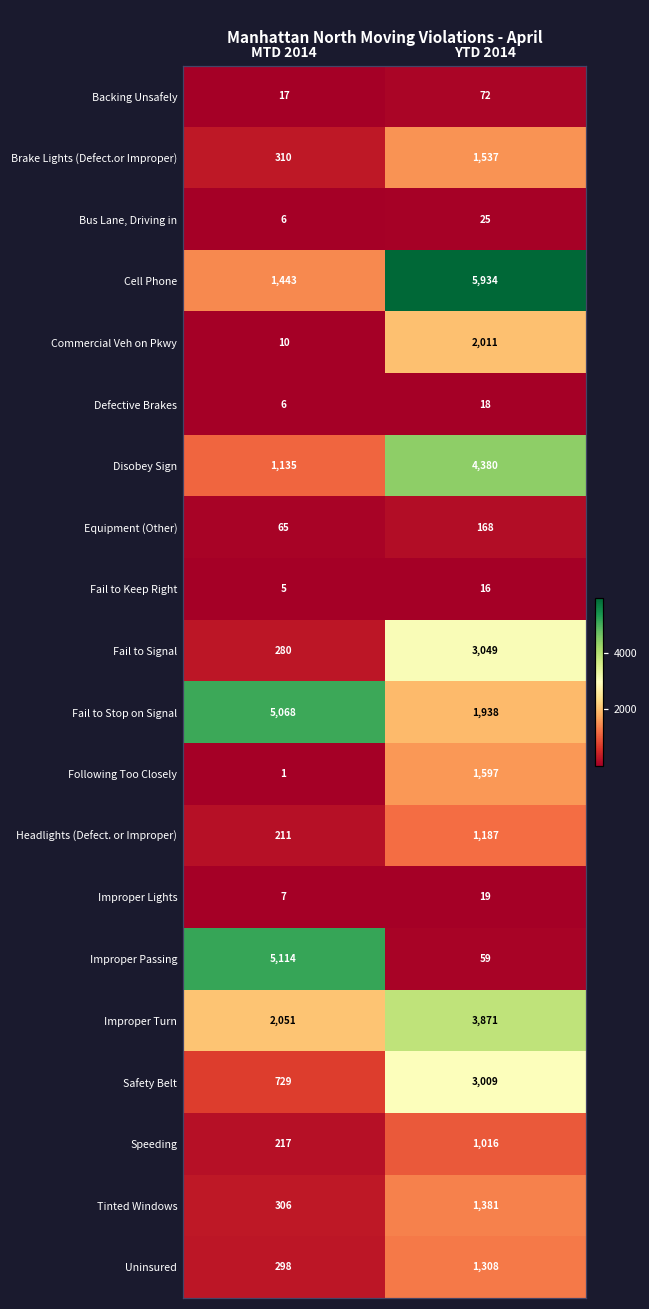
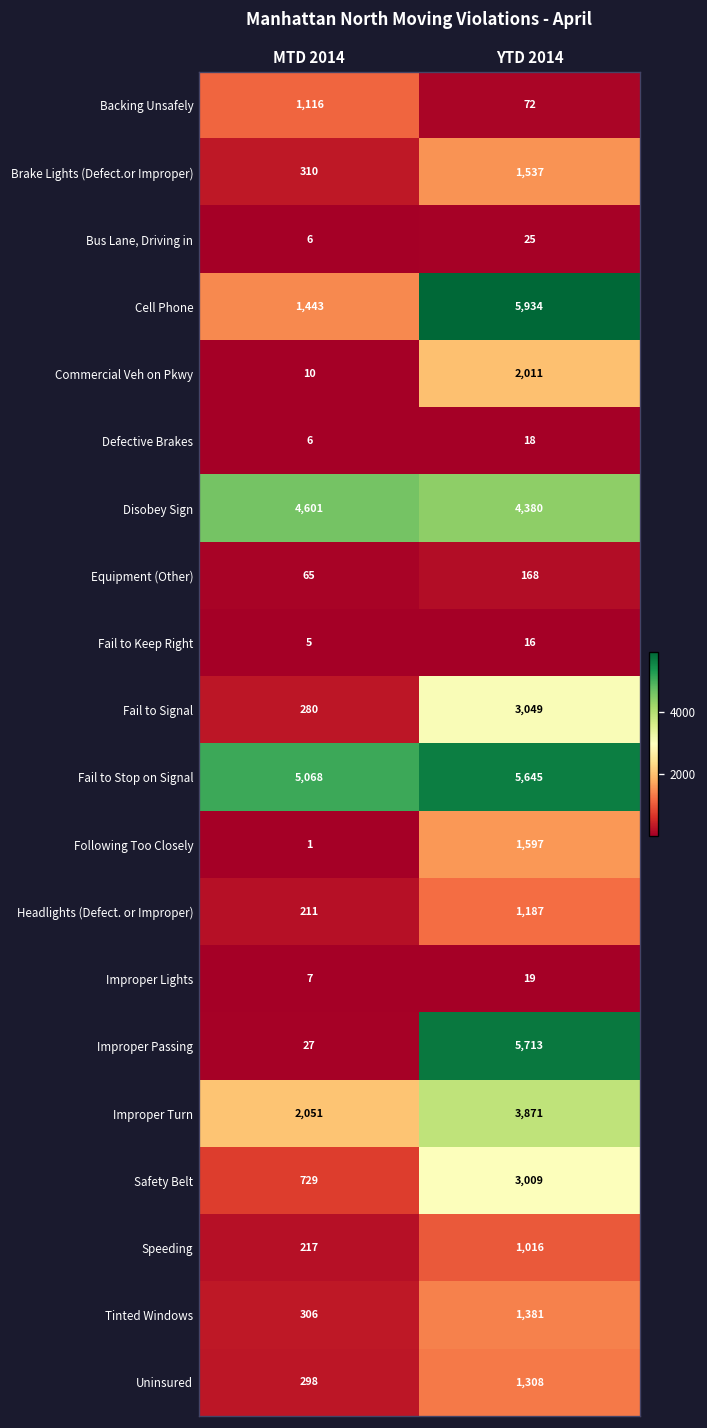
Backing Unsafely, MTD 2014: 17 -> 1,116
Disobey Sign, MTD 2014: 1,135 -> 4,601
Fail to Stop on Signal, YTD 2014: 1,938 -> 5,645
Improper Passing, MTD 2014: 5,114 -> 27
Improper Passing, YTD 2014: 59 -> 5,713
